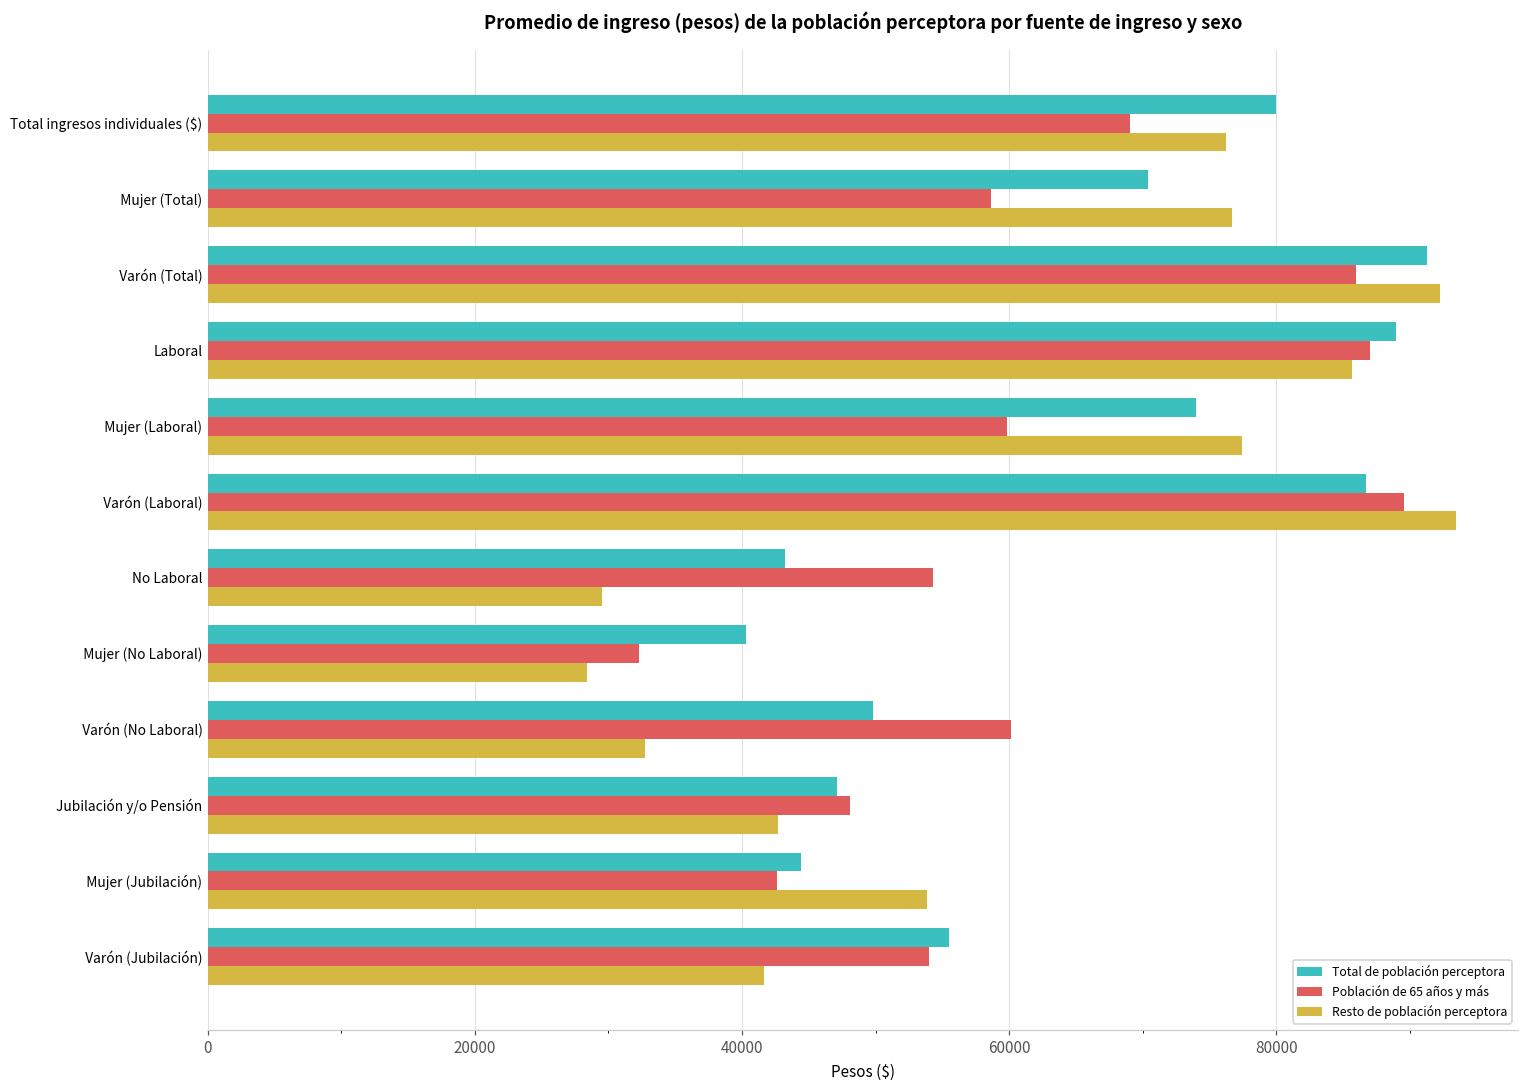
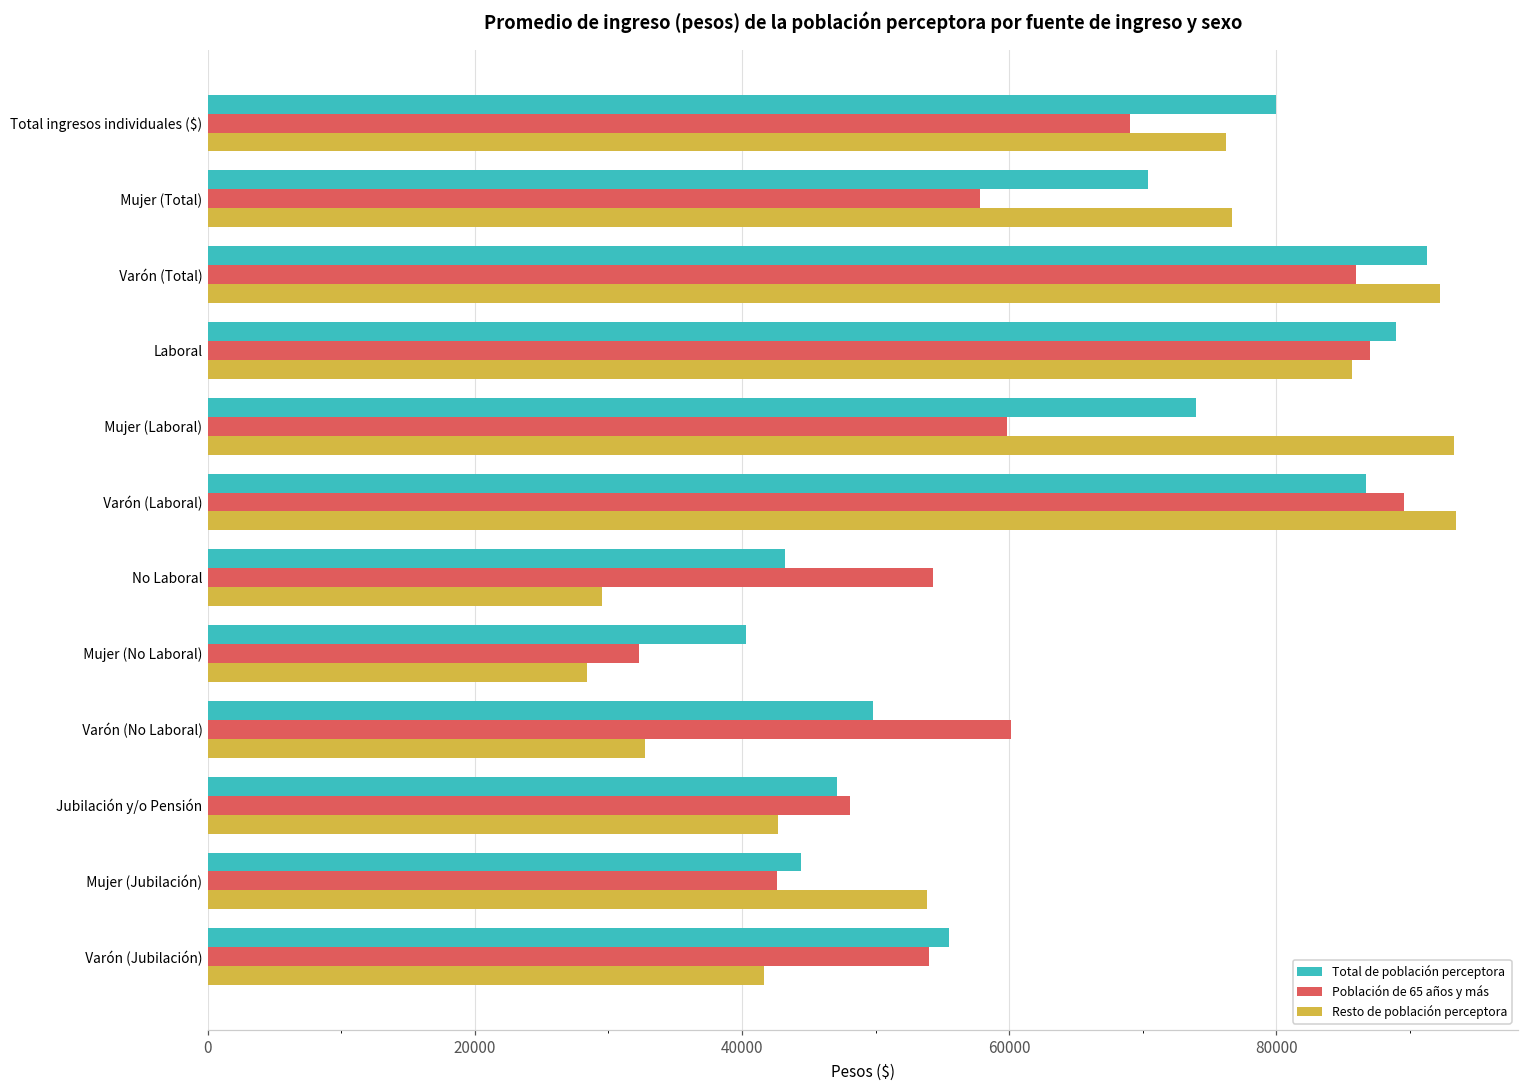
Población de 65 años y más, Mujer (Total): 58600 -> 57800
Resto de población perceptora, Mujer (Laboral): 77400 -> 93300
